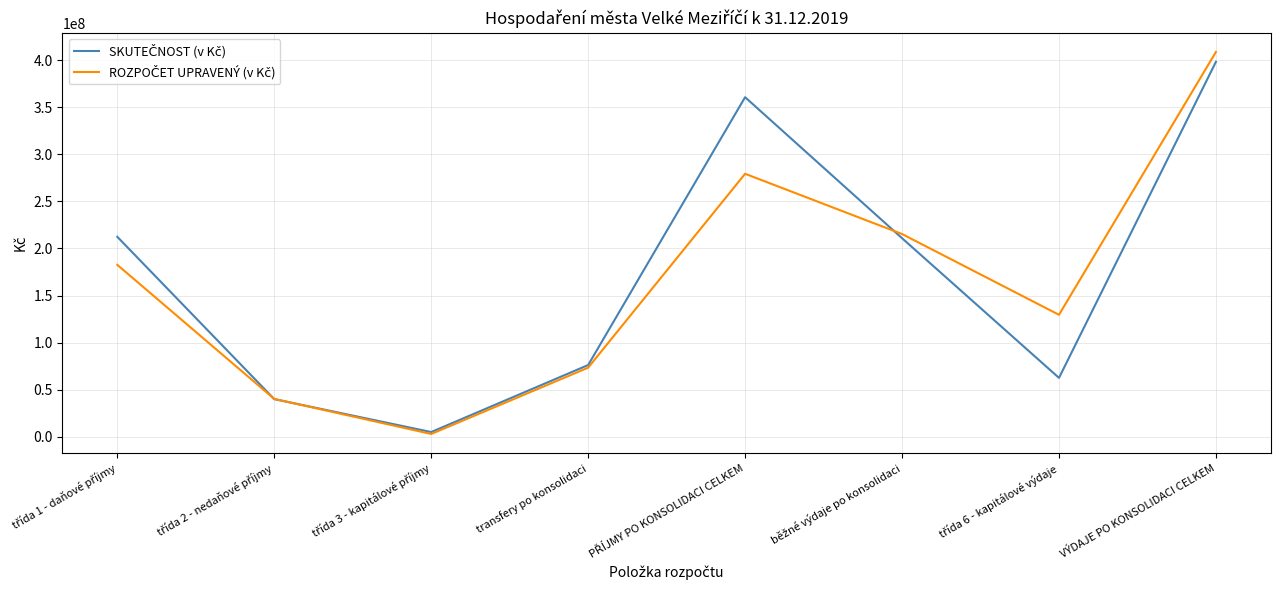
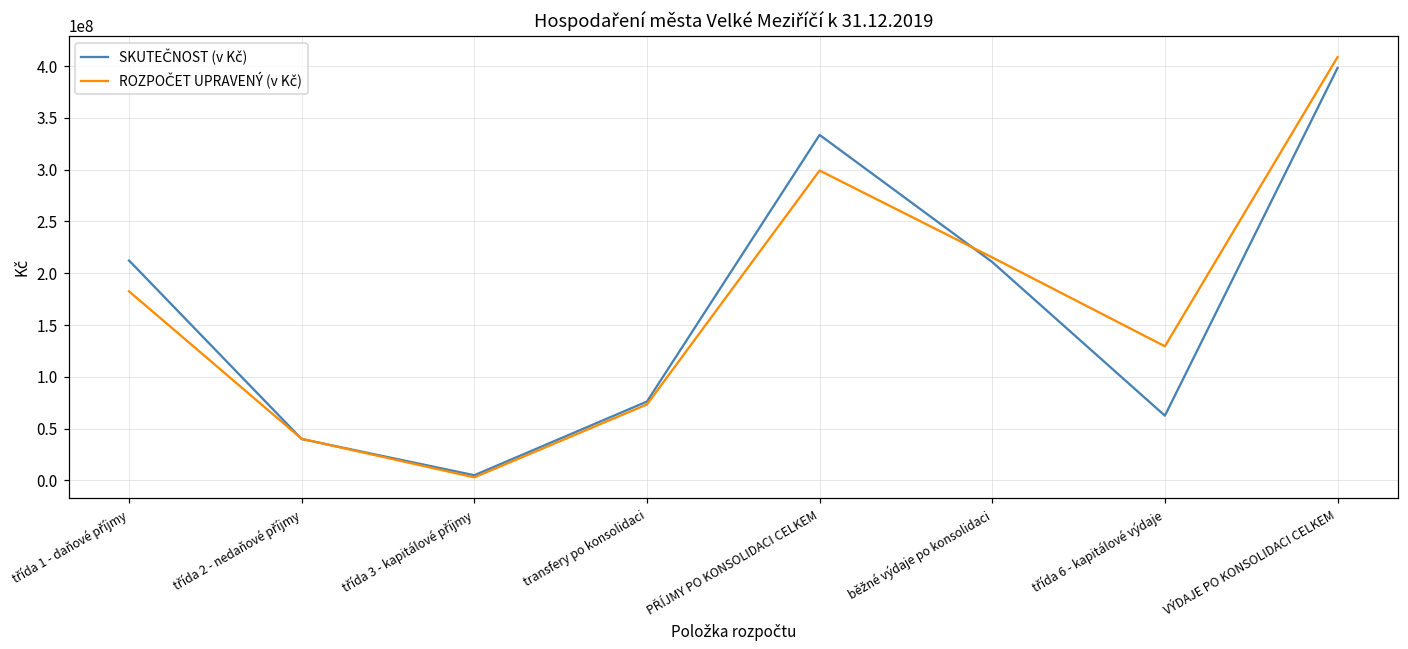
SKUTEČNOST (v Kč), PŘÍJMY PO KONSOLIDACI CELKEM: 360000000 -> 330000000
ROZPOČET UPRAVENÝ (v Kč), PŘÍJMY PO KONSOLIDACI CELKEM: 280000000 -> 300000000
